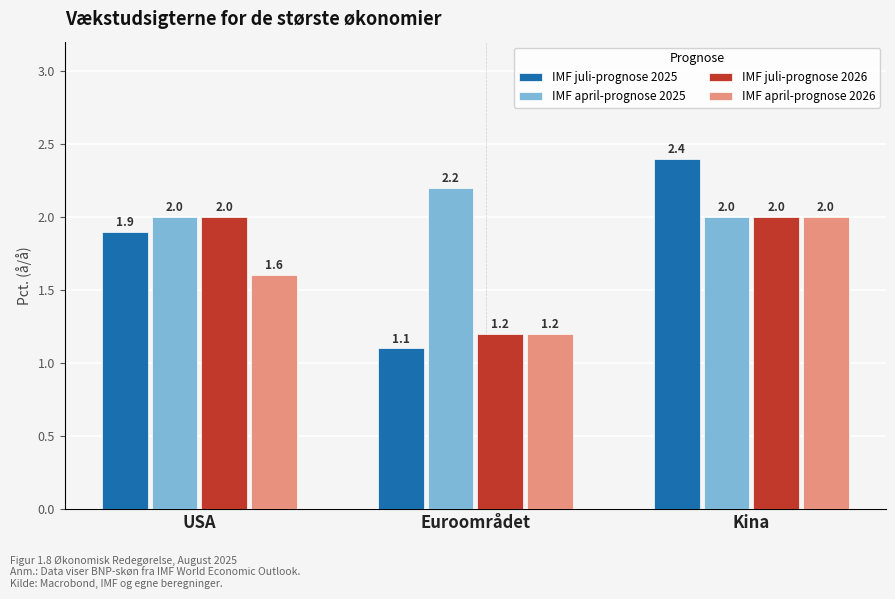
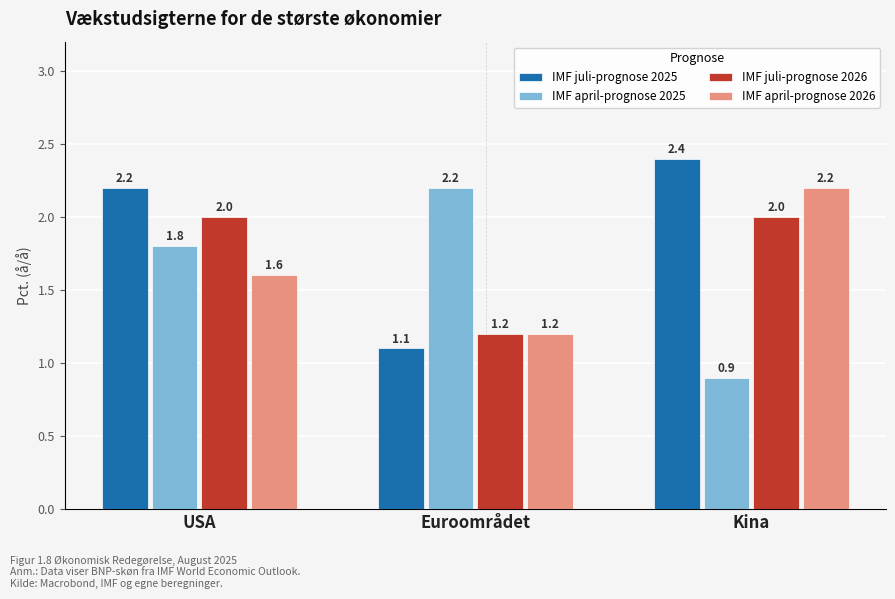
IMF juli-prognose 2025, USA: 1.9 -> 2.2
IMF april-prognose 2025, USA: 2.0 -> 1.8
IMF april-prognose 2025, Kina: 2.0 -> 0.9
IMF april-prognose 2026, Kina: 2.0 -> 2.2
